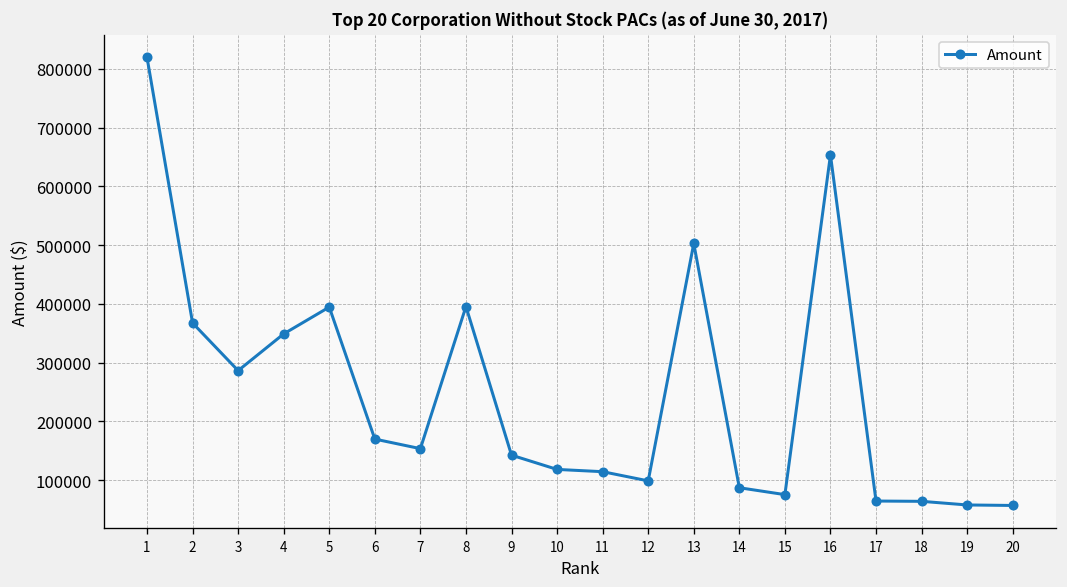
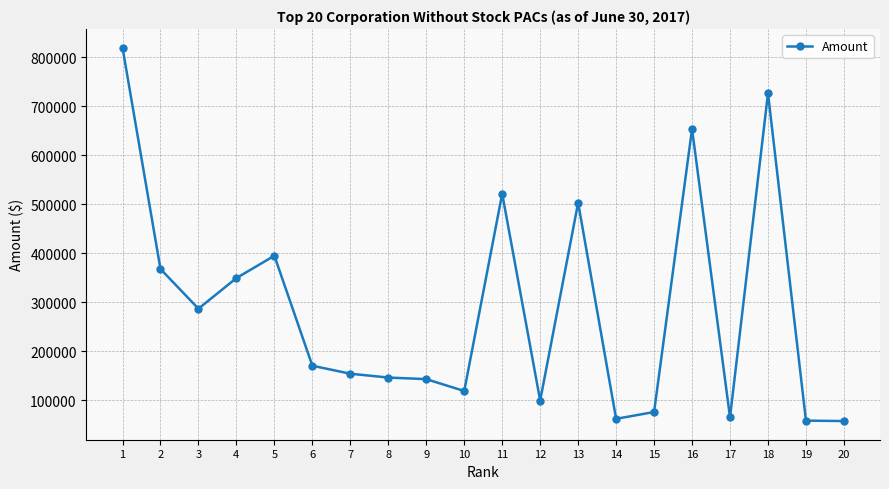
8: 400000 -> 150000
11: 110000 -> 520000
14: 90000 -> 60000
18: 60000 -> 730000
